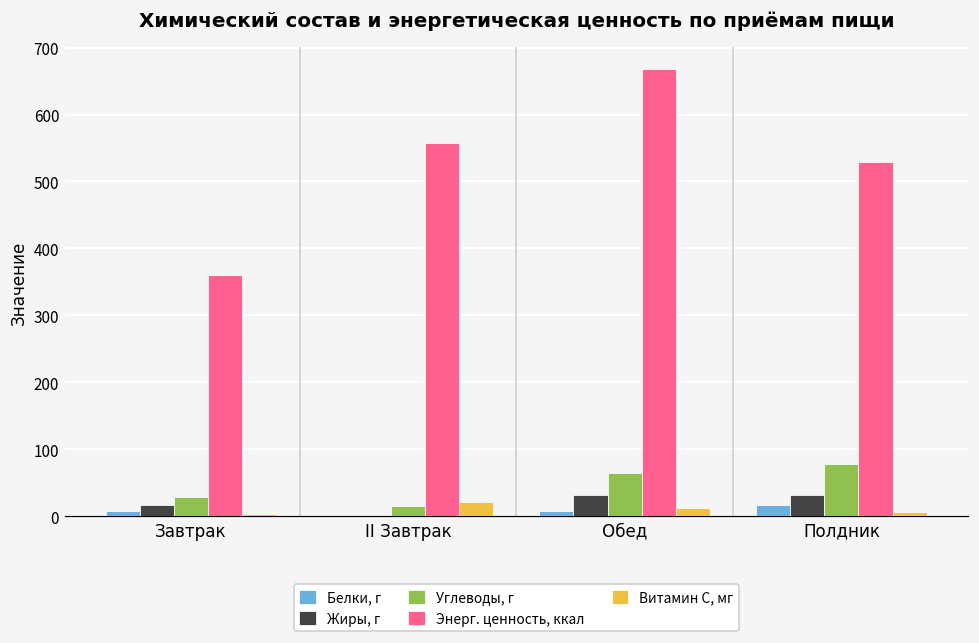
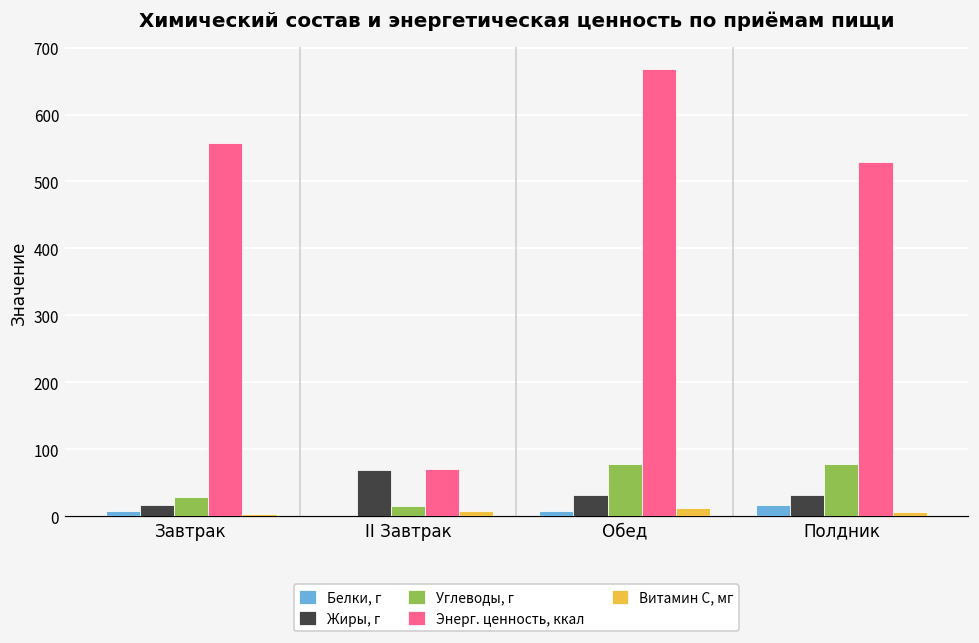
Энерг. ценность, ккал, Завтрак: 360 -> 560
Жиры, г, II Завтрак: 0 -> 70
Энерг. ценность, ккал, II Завтрак: 560 -> 70
Витамин С, мг, II Завтрак: 20 -> 10
Углеводы, г, Обед: 60 -> 80
